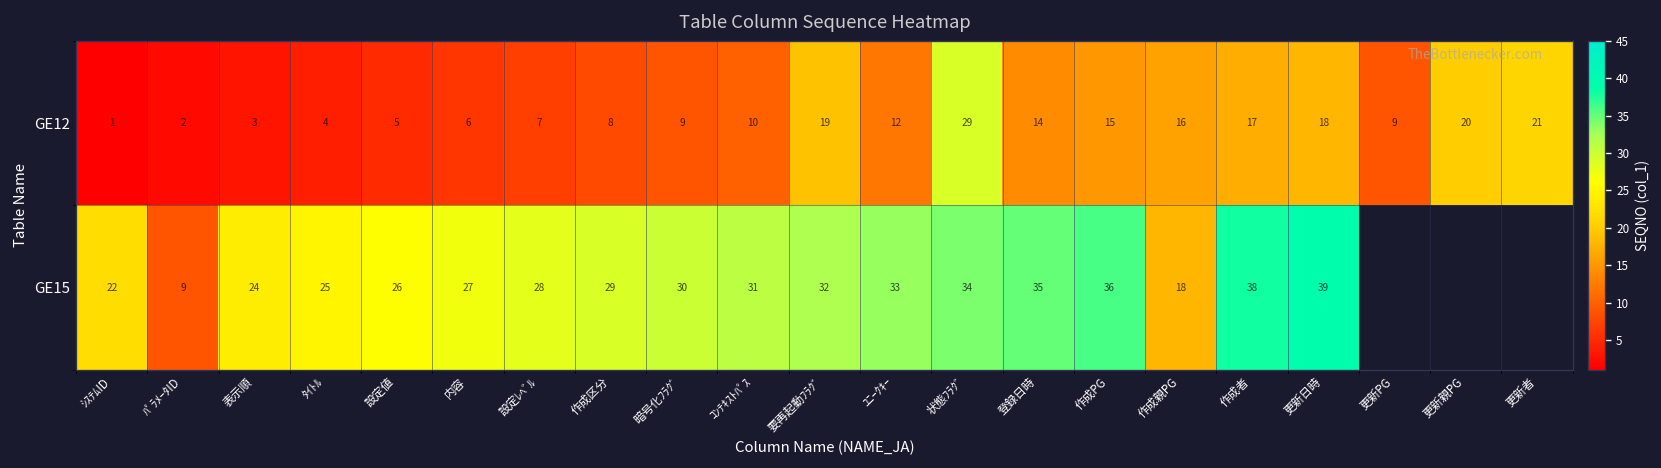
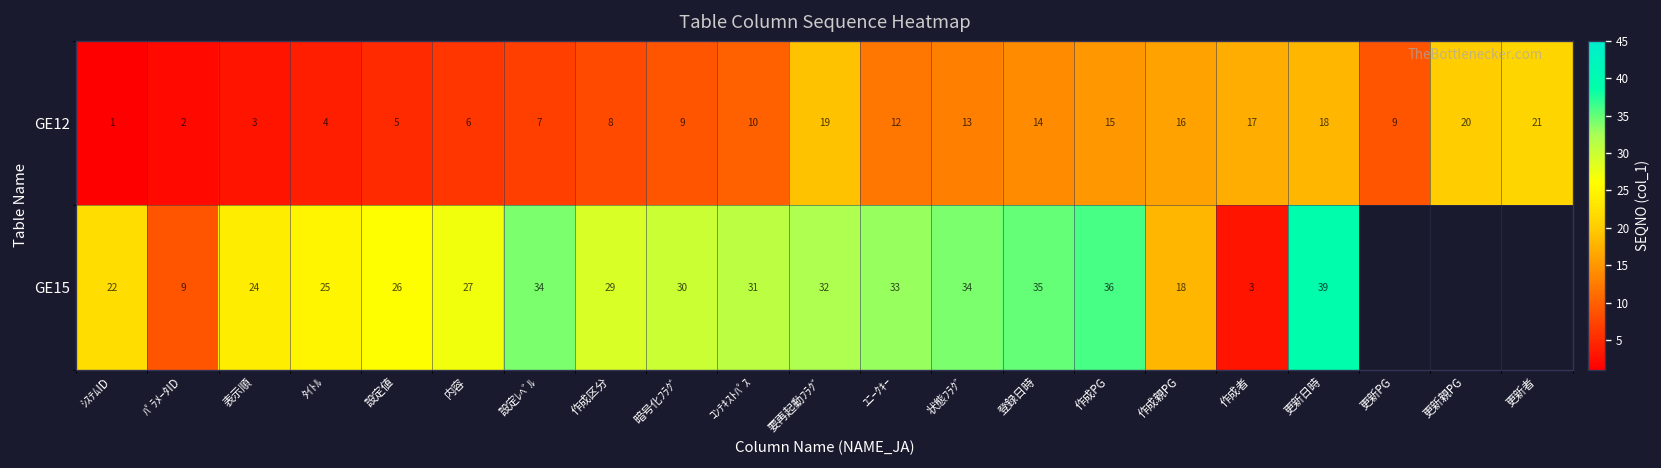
GE12, 状態ﾌﾗｸﾞ: 29 -> 13
GE15, 設定ﾚﾍﾞﾙ: 28 -> 34
GE15, 作成者: 38 -> 3
